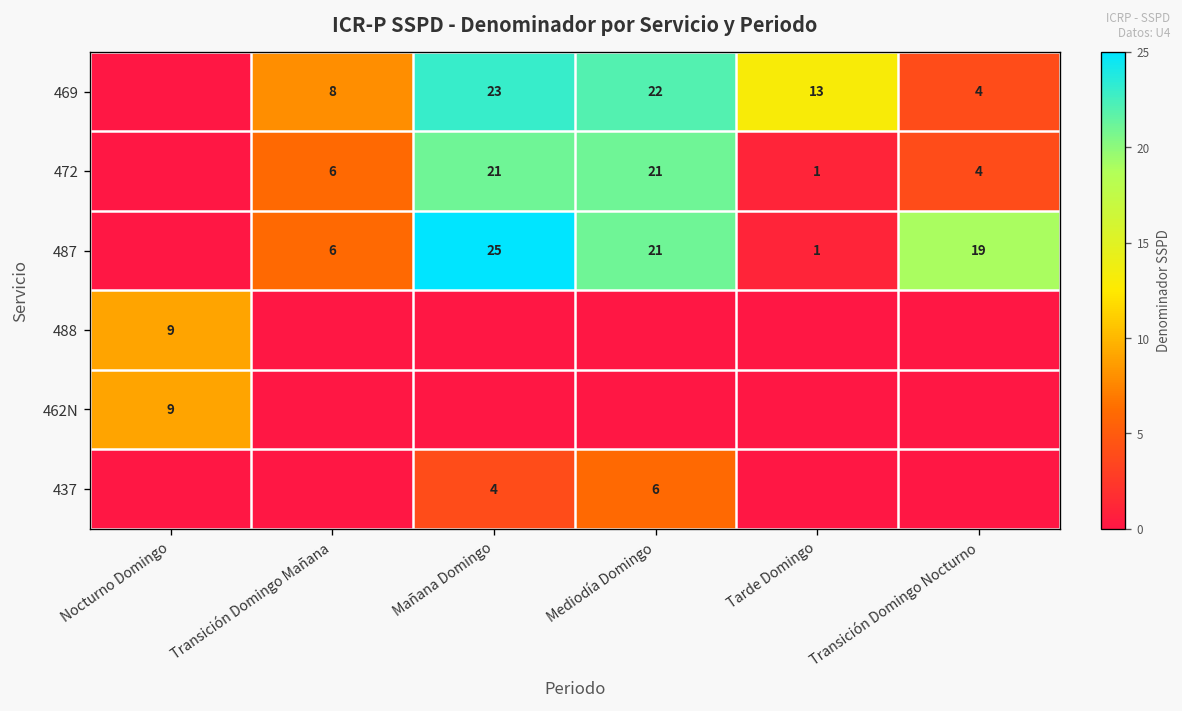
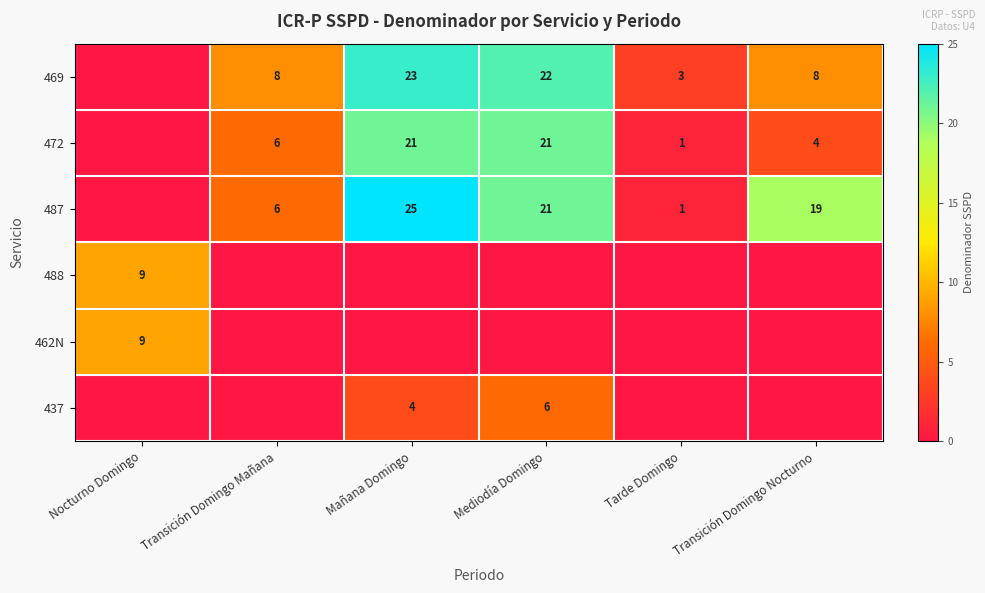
469, Tarde Domingo: 13 -> 3
469, Transición Domingo Nocturno: 4 -> 8
